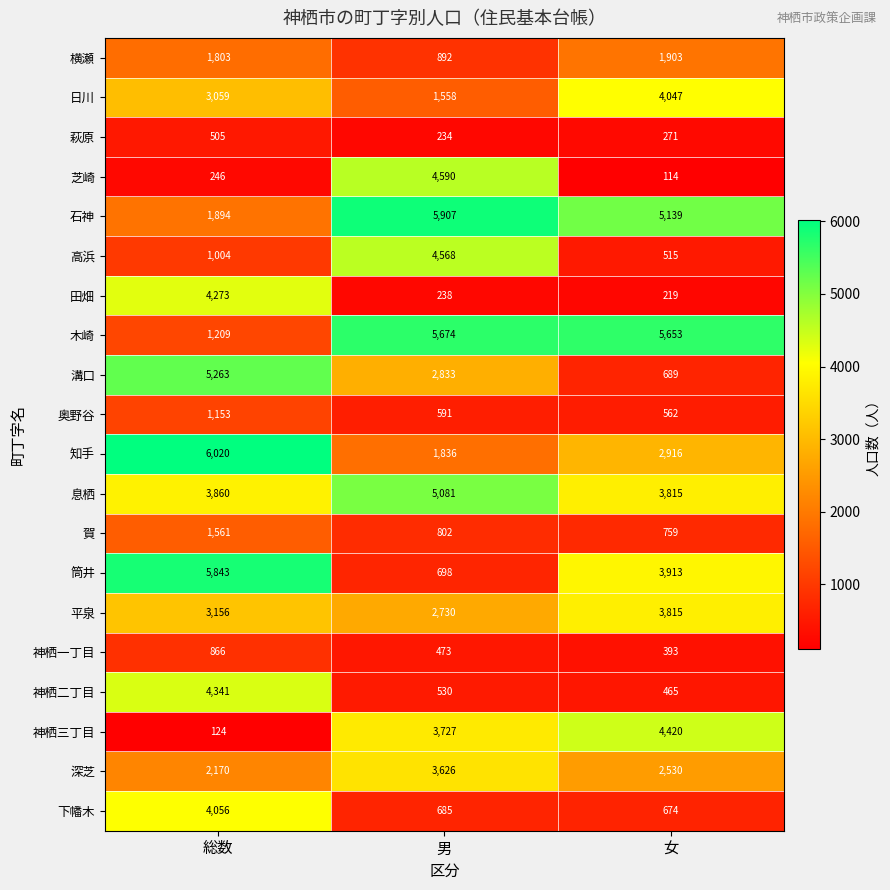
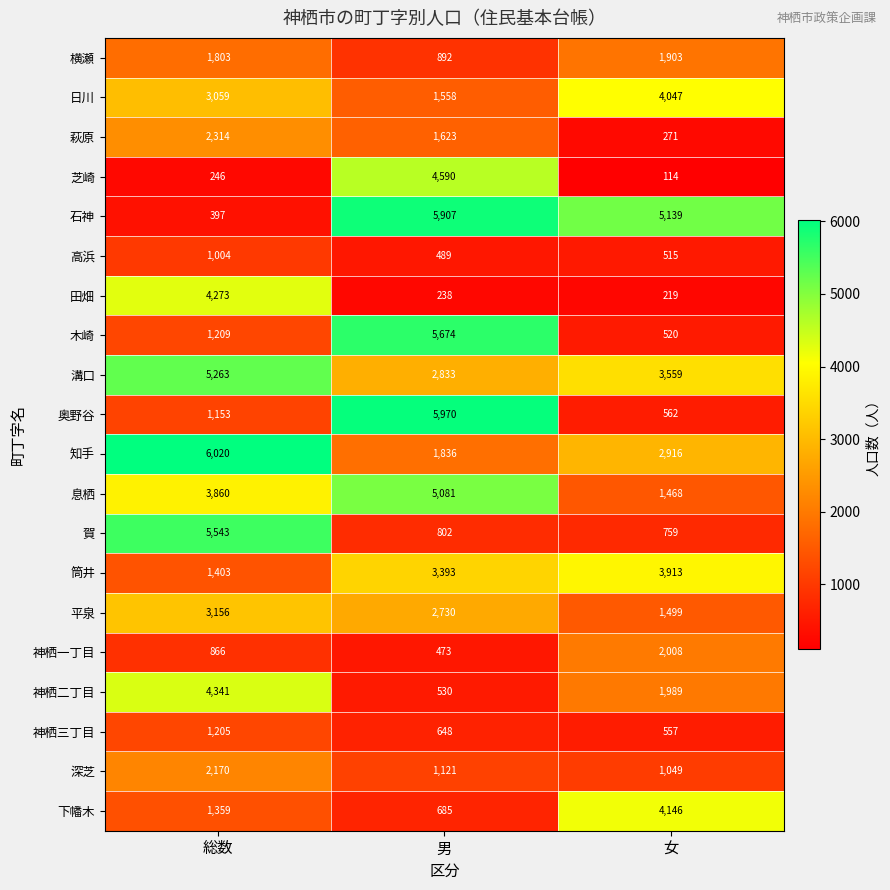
萩原, 総数: 505 -> 2,314
萩原, 男: 234 -> 1,623
石神, 総数: 1,894 -> 397
高浜, 男: 4,568 -> 489
木崎, 女: 5,653 -> 520
溝口, 女: 689 -> 3,559
奥野谷, 男: 591 -> 5,970
息栖, 女: 3,815 -> 1,468
賀, 総数: 1,561 -> 5,543
筒井, 総数: 5,843 -> 1,403
筒井, 男: 698 -> 3,393
平泉, 女: 3,815 -> 1,499
神栖一丁目, 女: 393 -> 2,008
神栖二丁目, 女: 465 -> 1,989
神栖三丁目, 総数: 124 -> 1,205
神栖三丁目, 男: 3,727 -> 648
神栖三丁目, 女: 4,420 -> 557
深芝, 男: 3,626 -> 1,121
深芝, 女: 2,530 -> 1,049
下幡木, 総数: 4,056 -> 1,359
下幡木, 女: 674 -> 4,146
